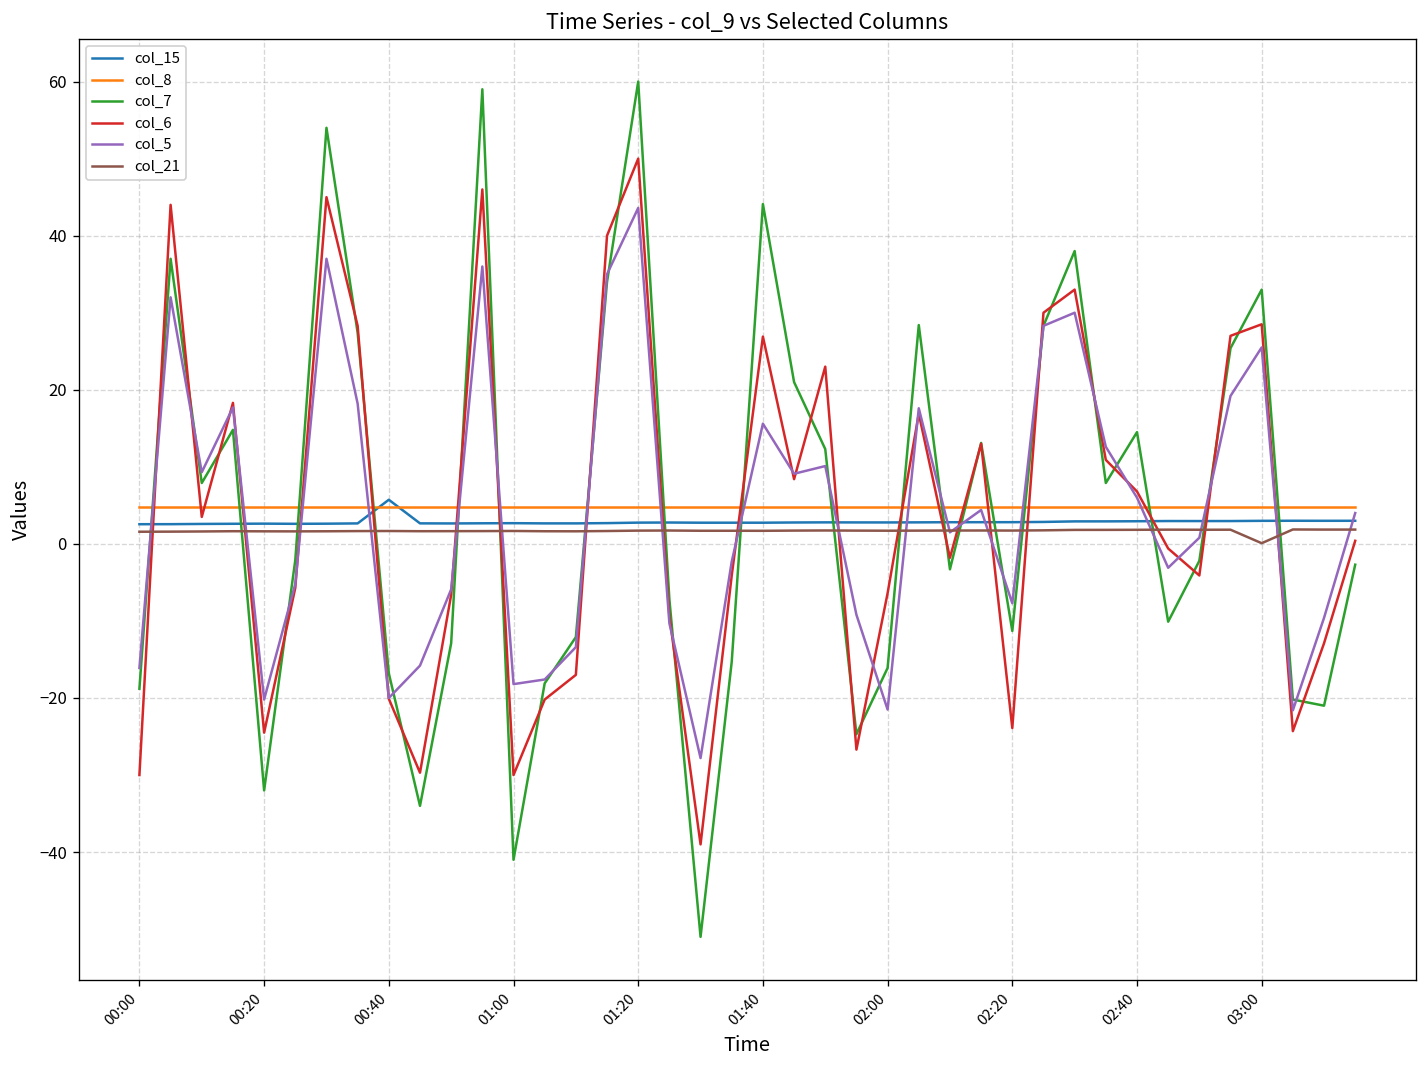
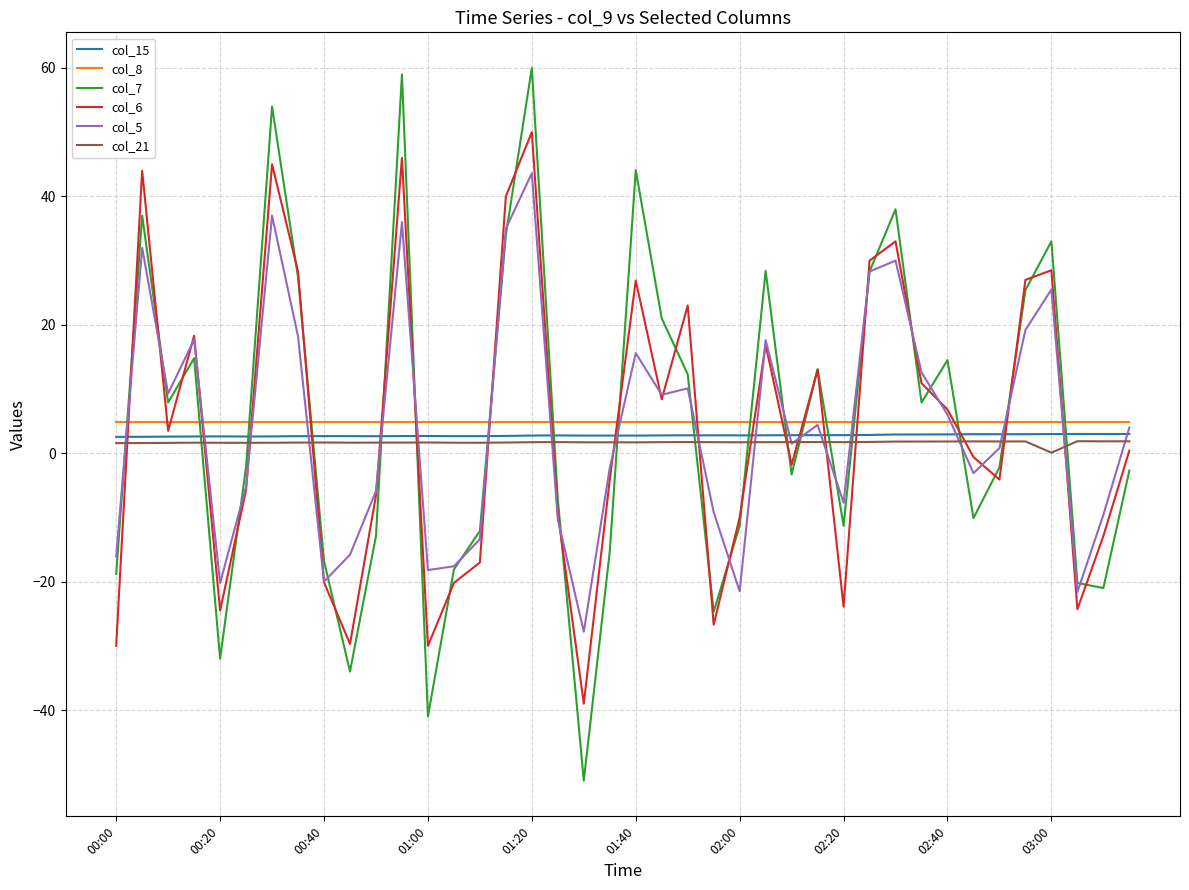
col_15, 00:40: 6 -> 3
col_7, 02:00: -16 -> -11
col_6, 02:00: -6 -> -10
